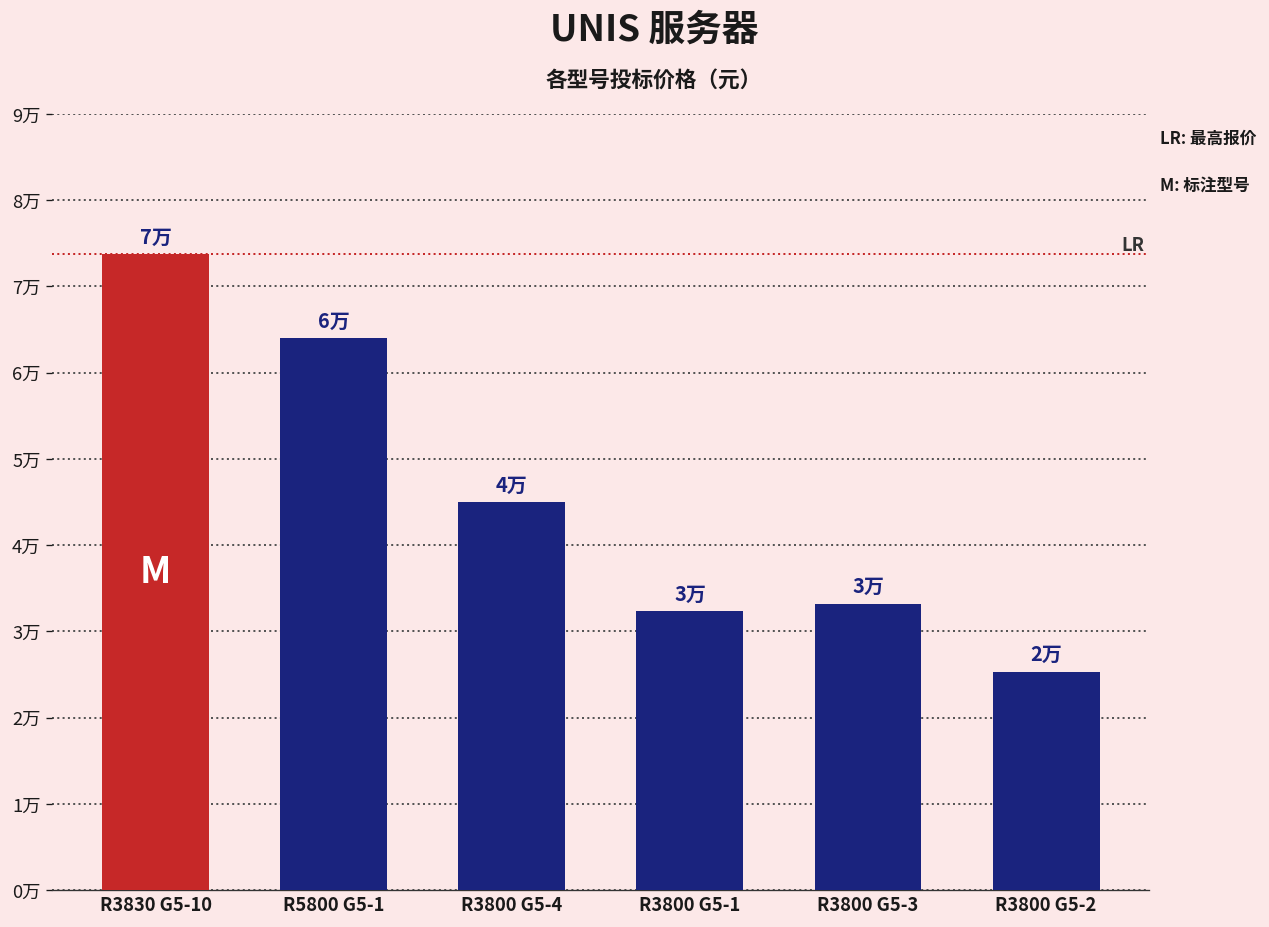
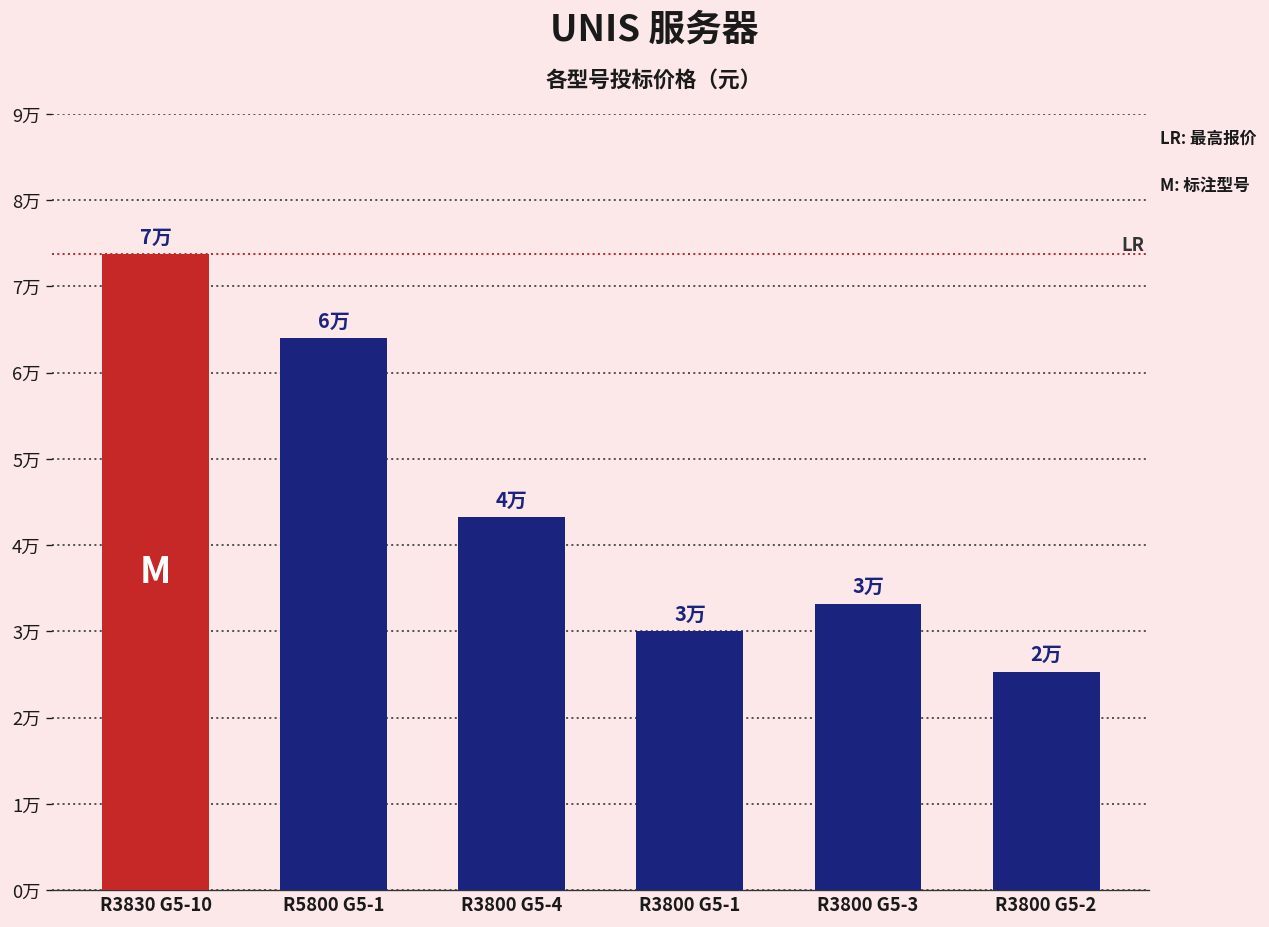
R3800 G5-4: 4.5万 -> 4.3万
R3800 G5-1: 3.2万 -> 3.0万
